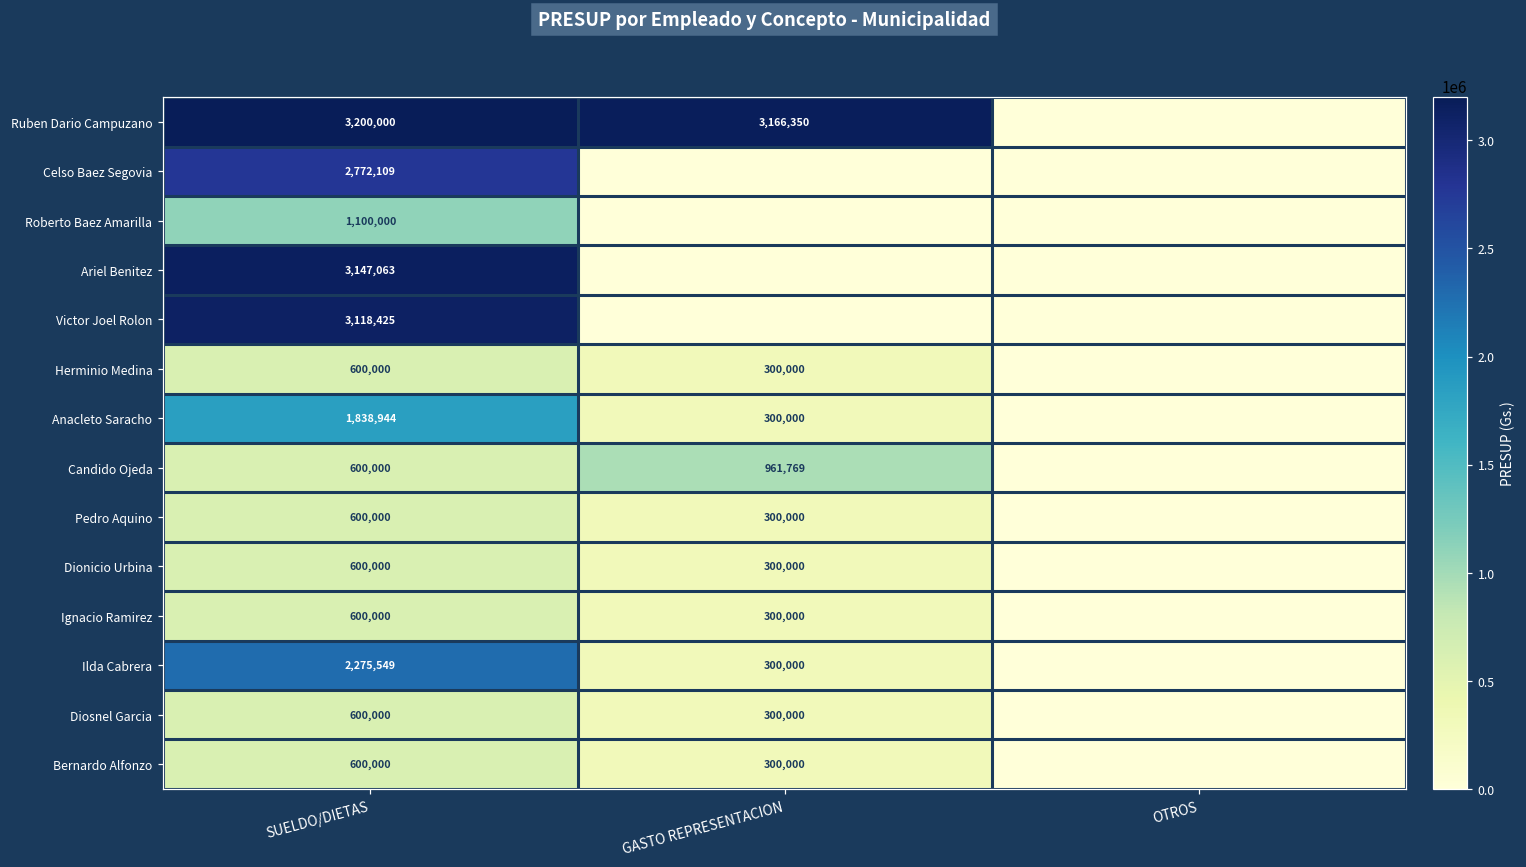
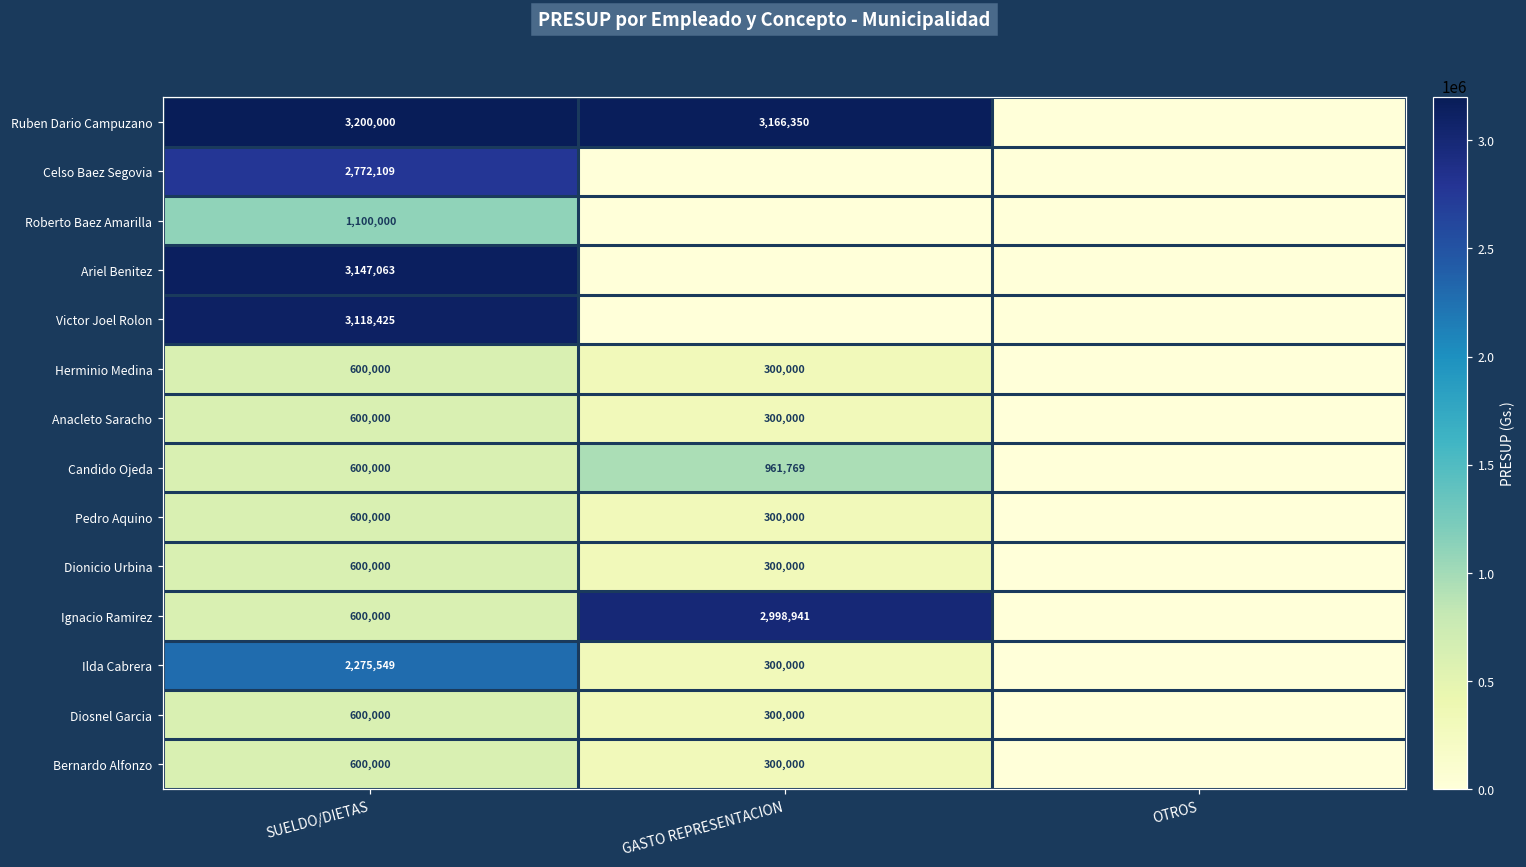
Anacleto Saracho, SUELDO/DIETAS: 1,838,944 -> 600,000
Ignacio Ramirez, GASTO REPRESENTACION: 300,000 -> 2,998,941
